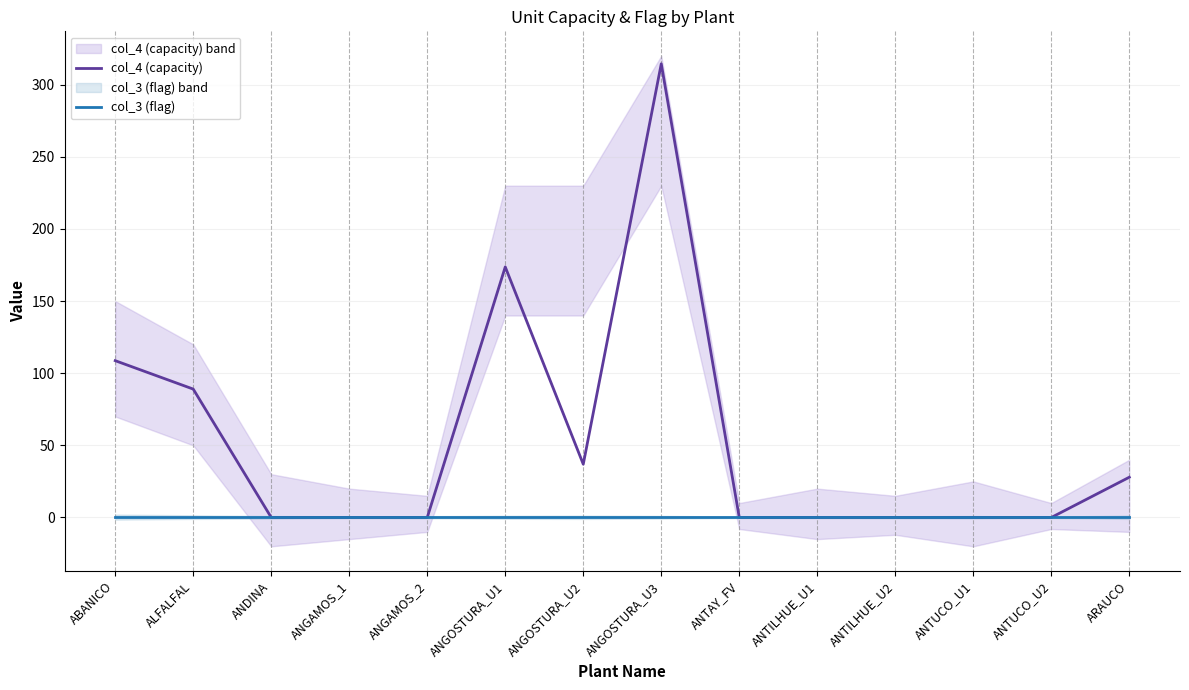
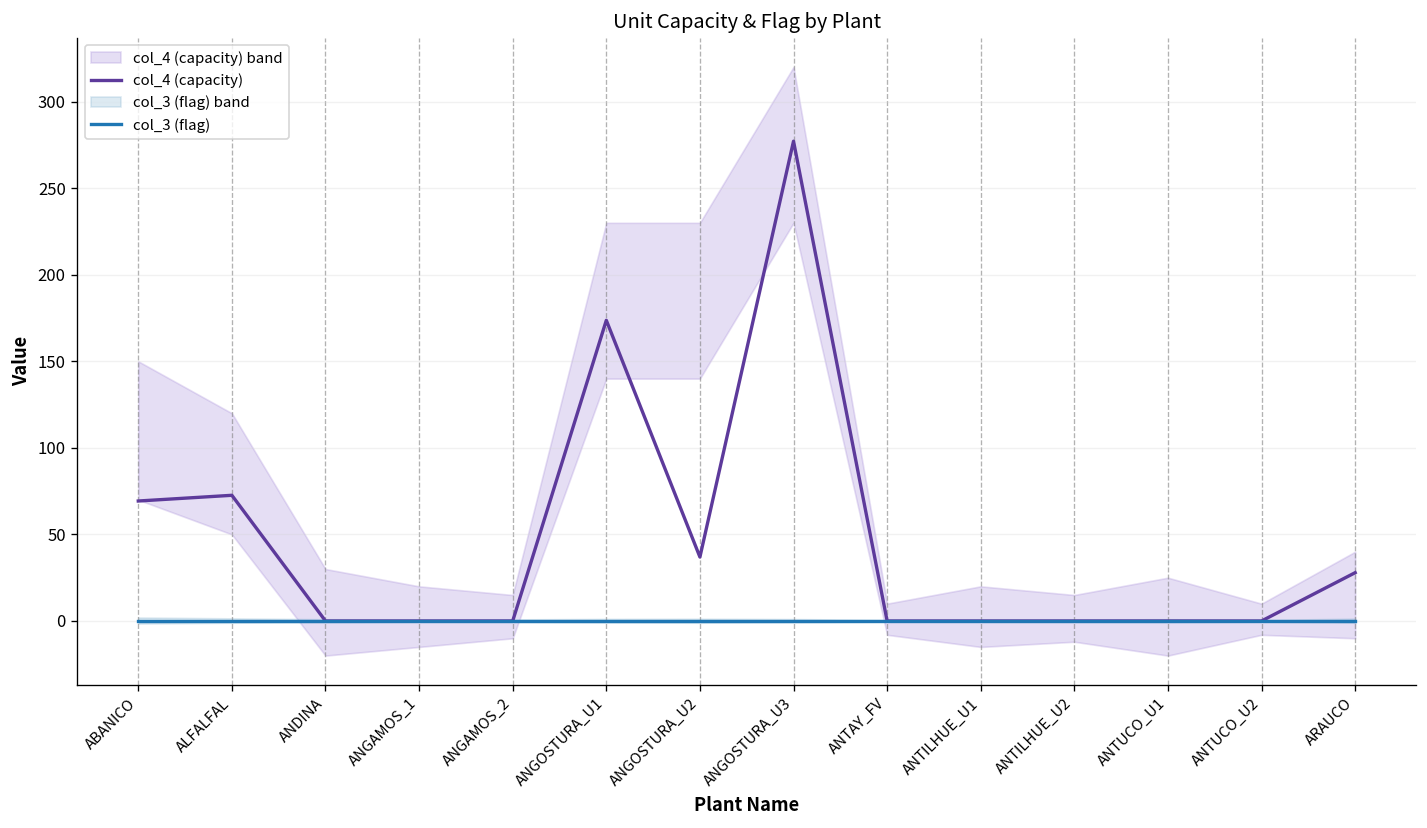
col_4 (capacity), ABANICO: 109 -> 69
col_4 (capacity), ALFALFAL: 89 -> 73
col_4 (capacity), ANGOSTURA_U3: 314 -> 277
